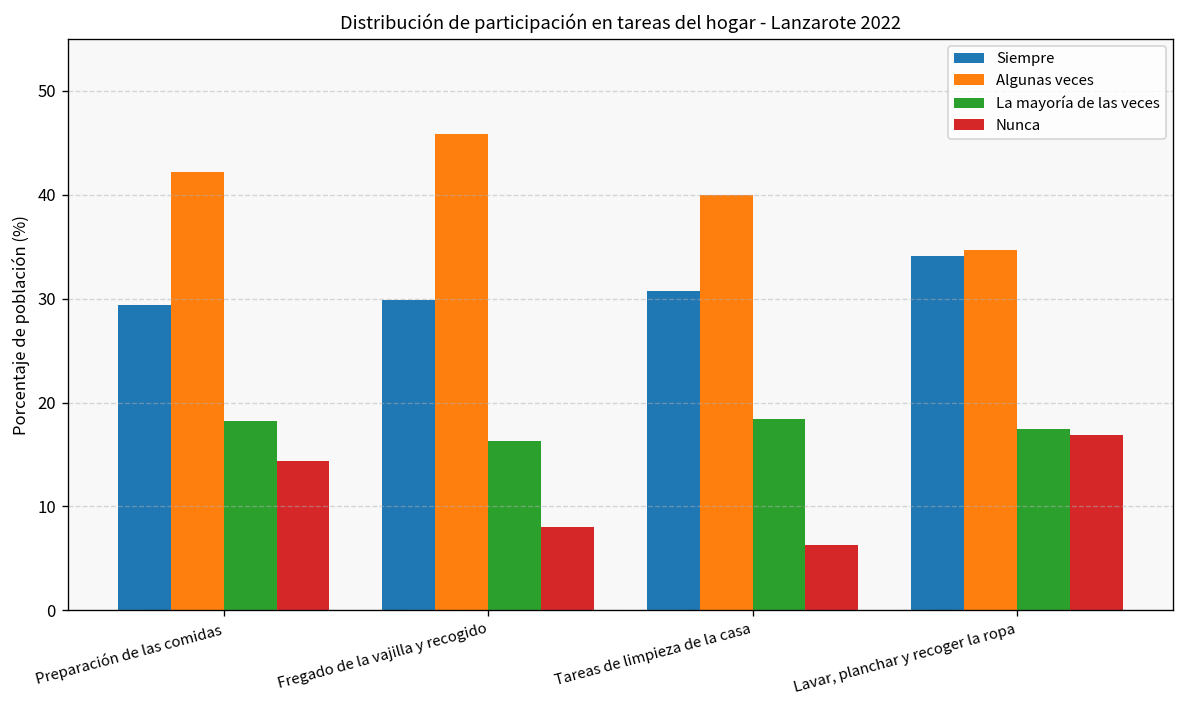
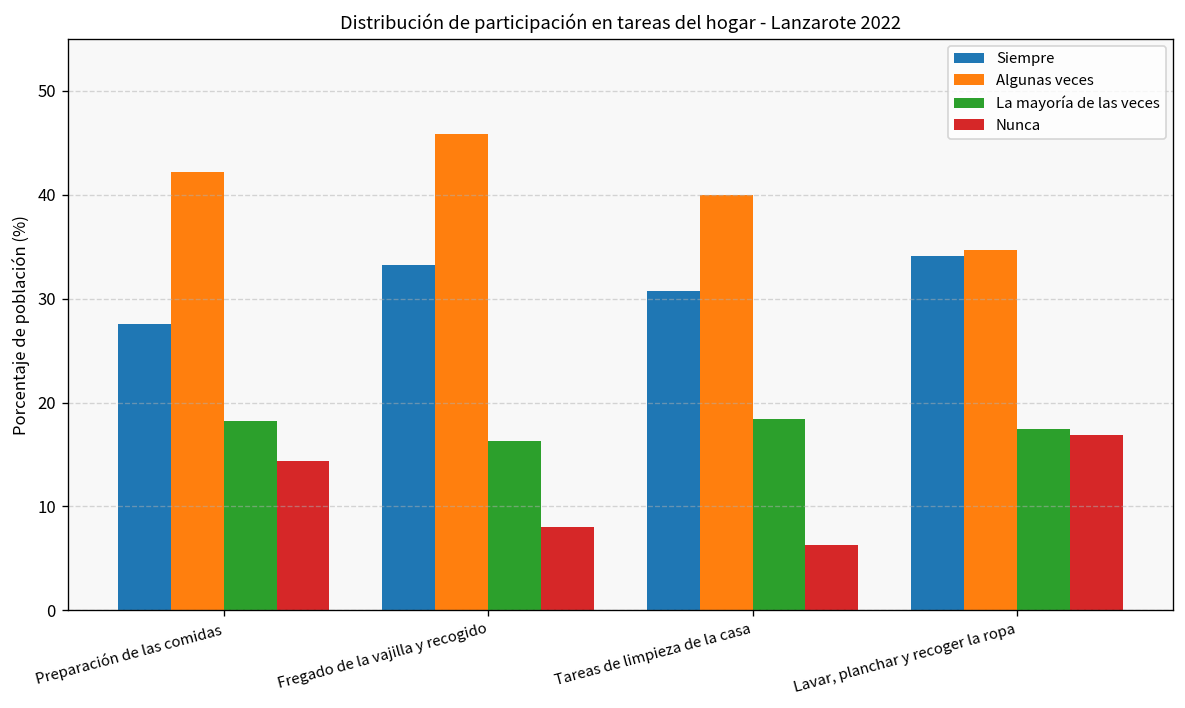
Siempre, Preparación de las comidas: 29 -> 28
Siempre, Fregado de la vajilla y recogido: 30 -> 33
